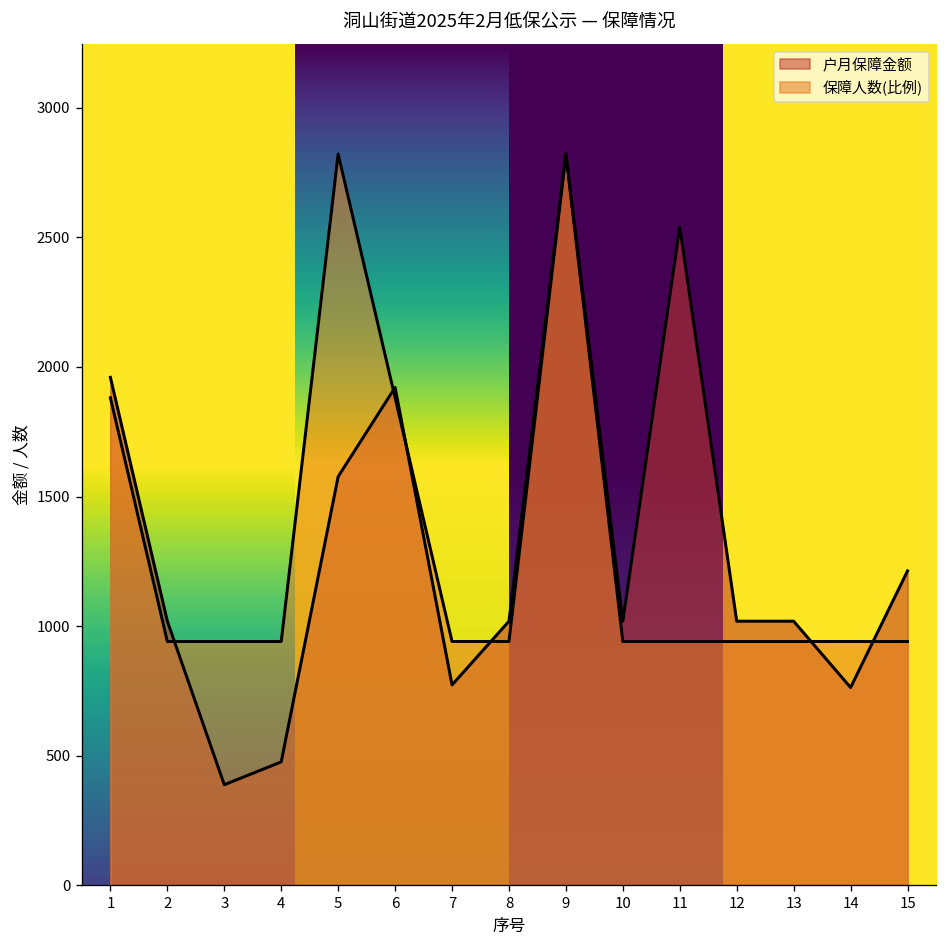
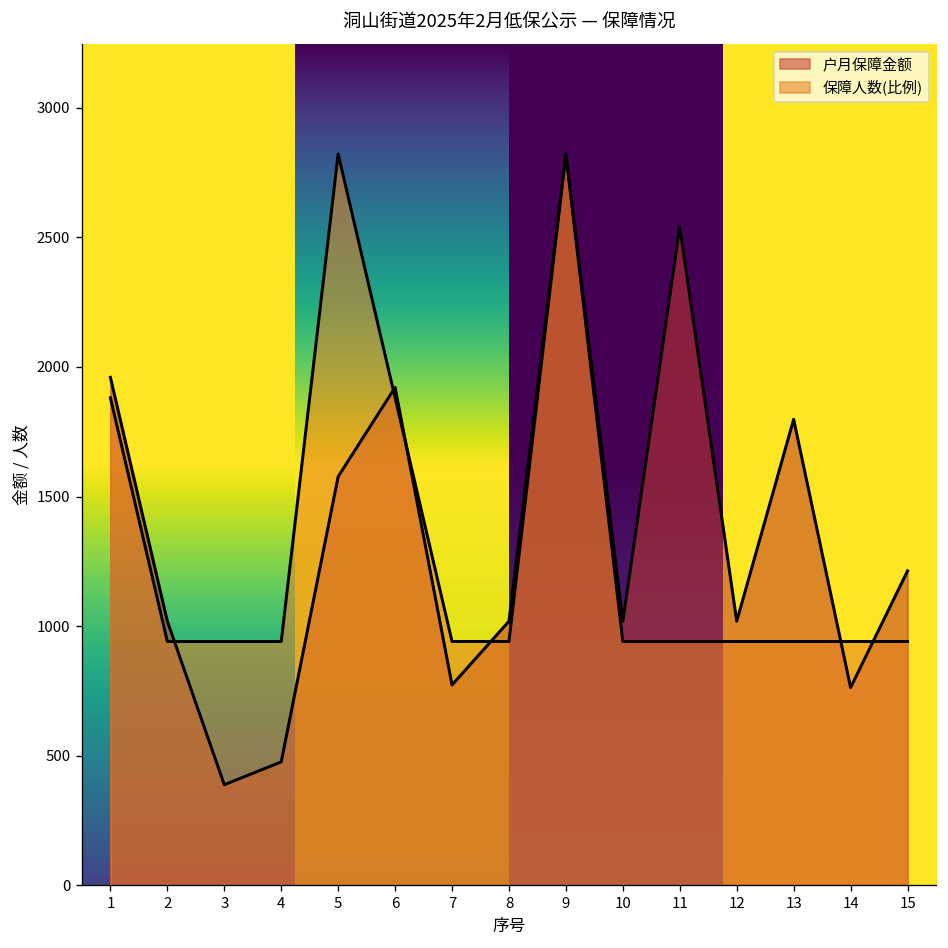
户月保障金额, 13: 1020 -> 1800
